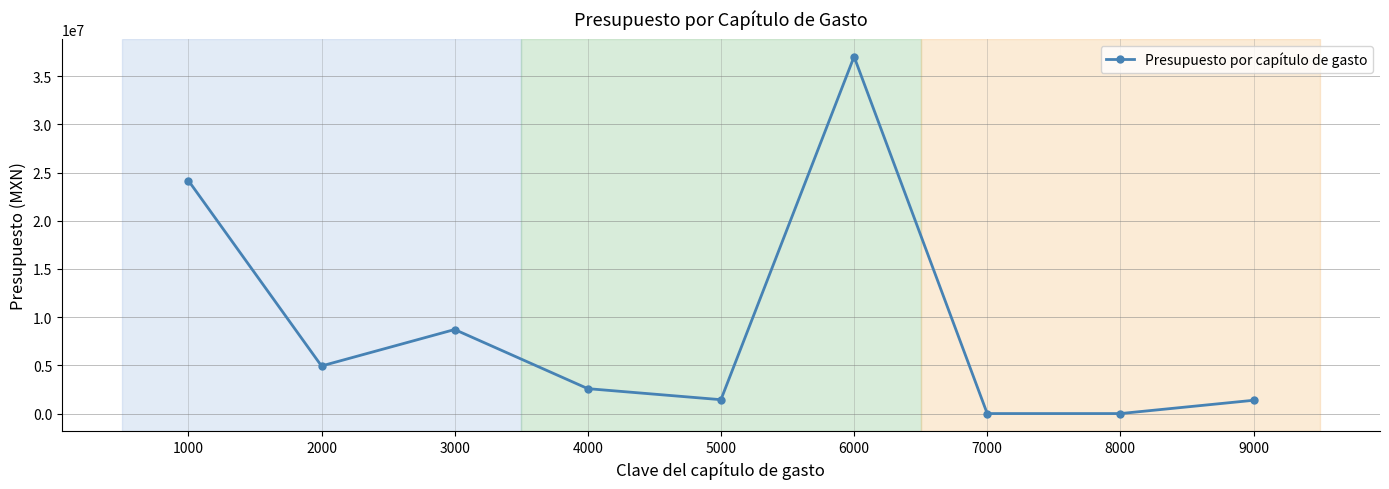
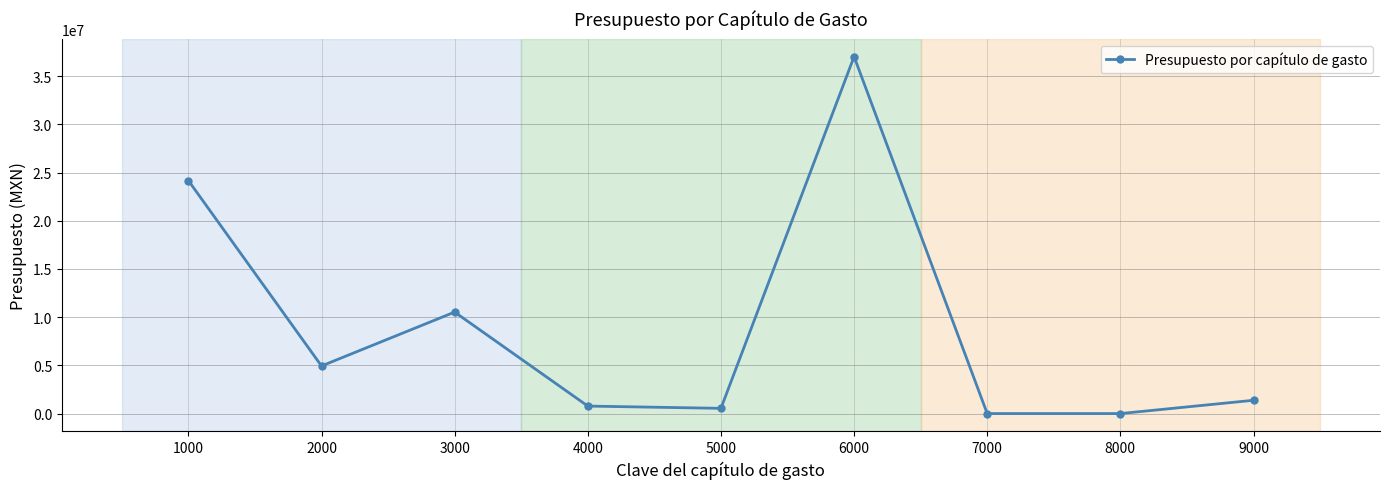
3000: 9000000 -> 11000000
4000: 3000000 -> 1000000
5000: 1400000 -> 500000
